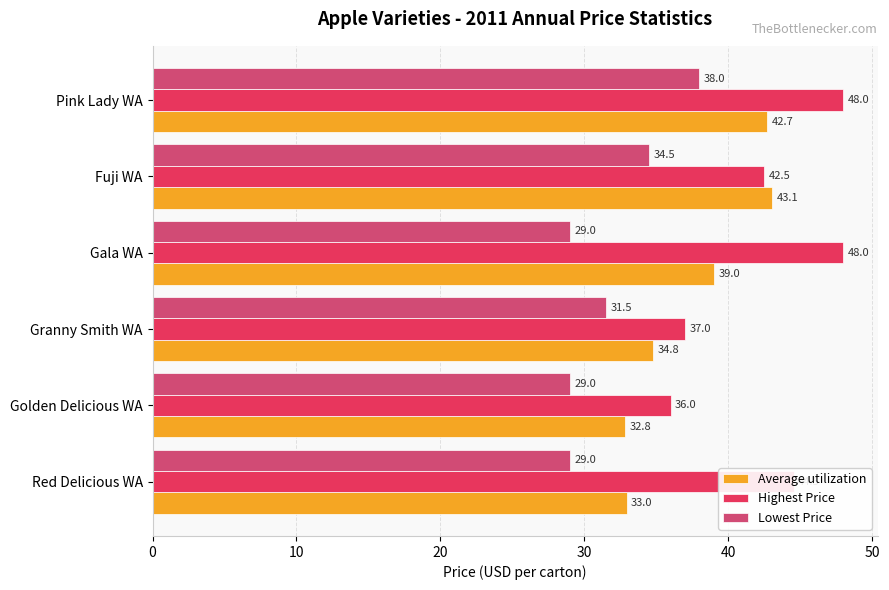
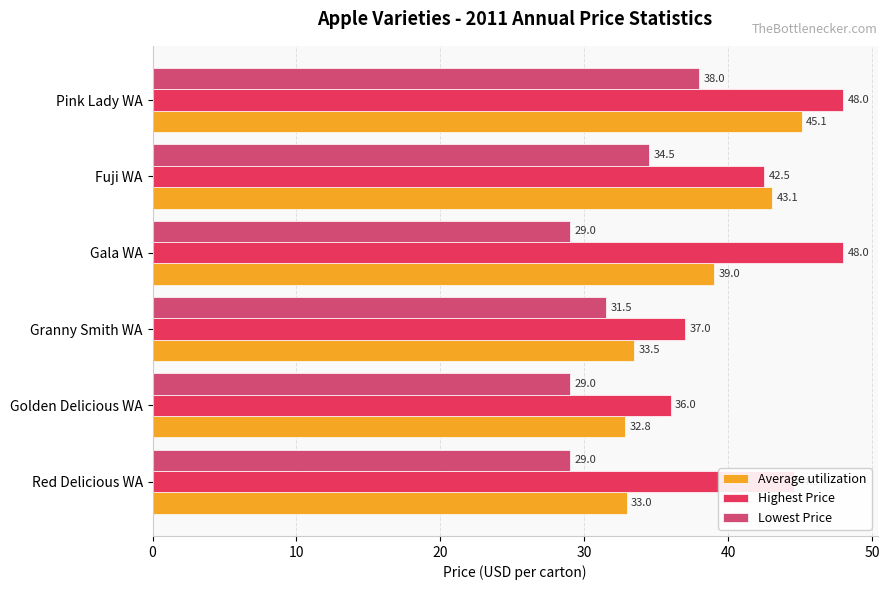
Average utilization, Pink Lady WA: 42.7 -> 45.1
Average utilization, Granny Smith WA: 34.8 -> 33.5
